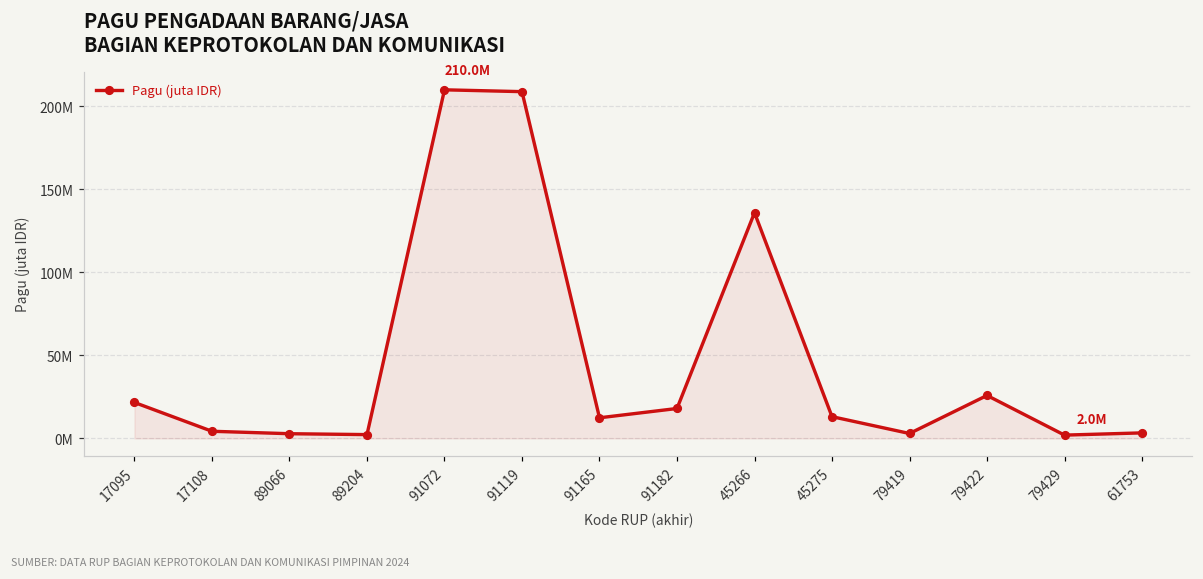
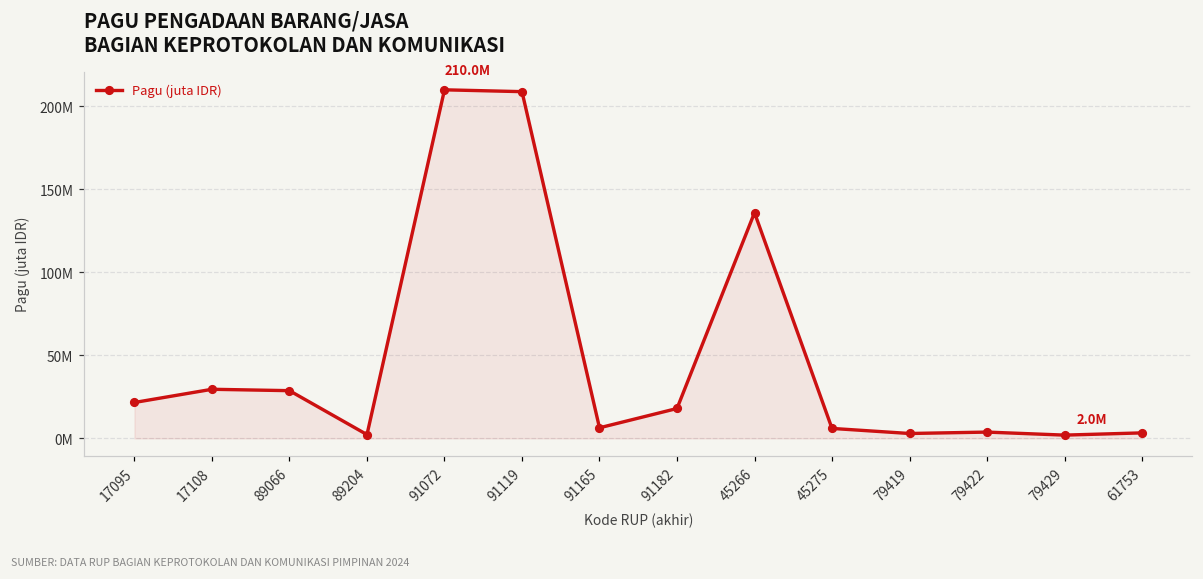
17108: 4000000 -> 30000000
89066: 3000000 -> 29000000
91165: 12000000 -> 6000000
45275: 13000000 -> 6000000
79422: 26000000 -> 4000000
